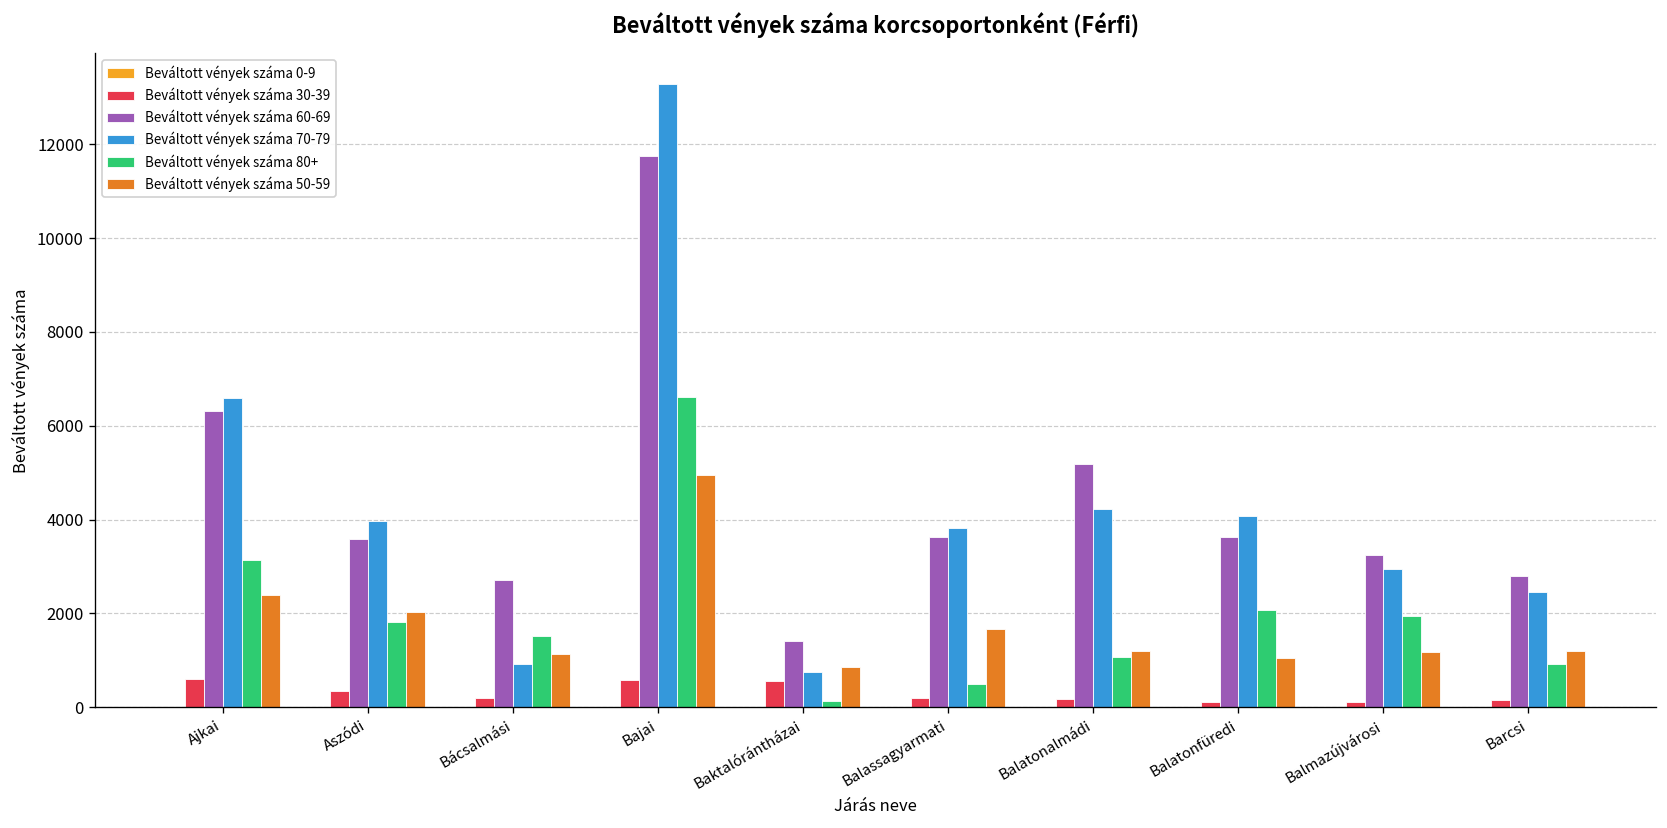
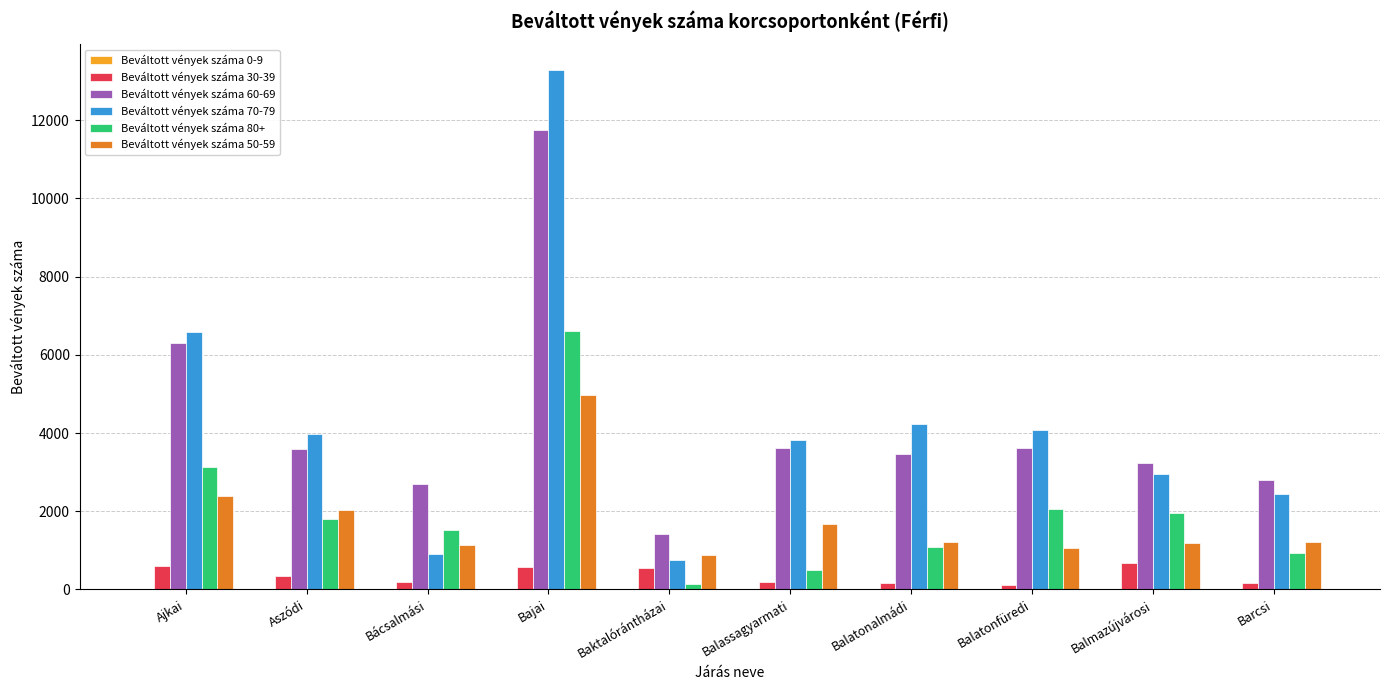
Beváltott vények száma 60-69, Balatonalmádi: 5200 -> 3500
Beváltott vények száma 30-39, Balmazújvárosi: 100 -> 700
